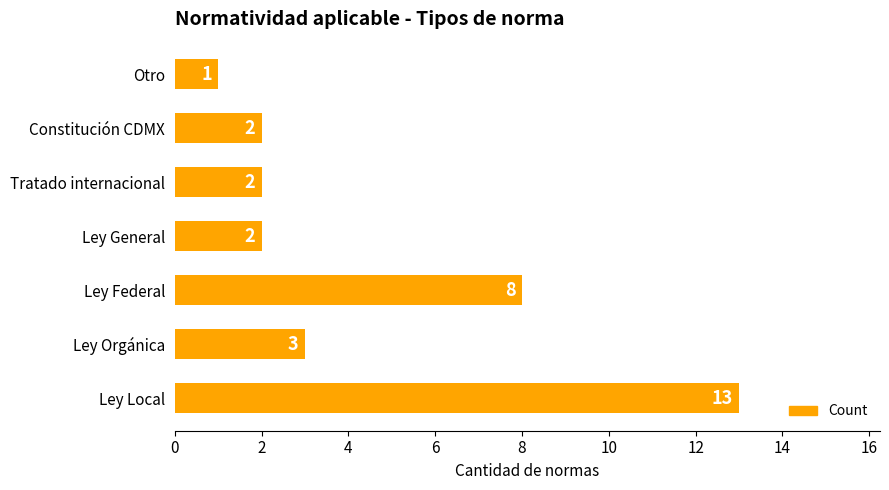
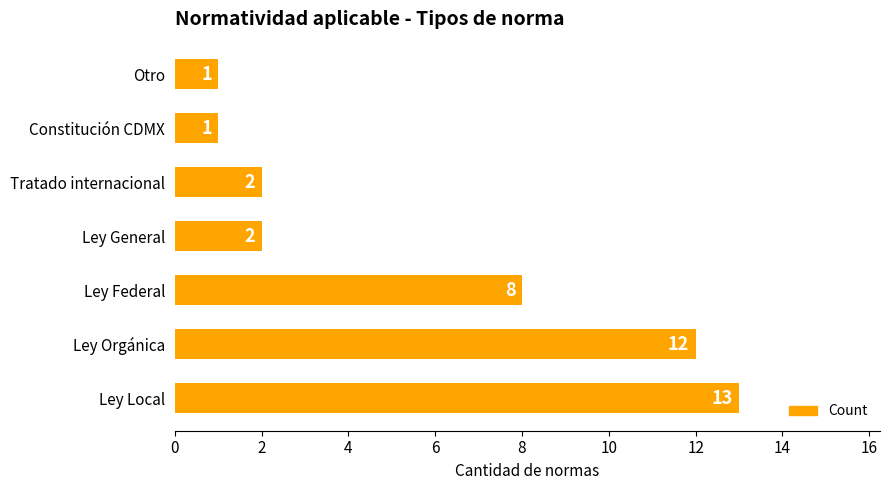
Constitución CDMX: 2 -> 1
Ley Orgánica: 3 -> 12
